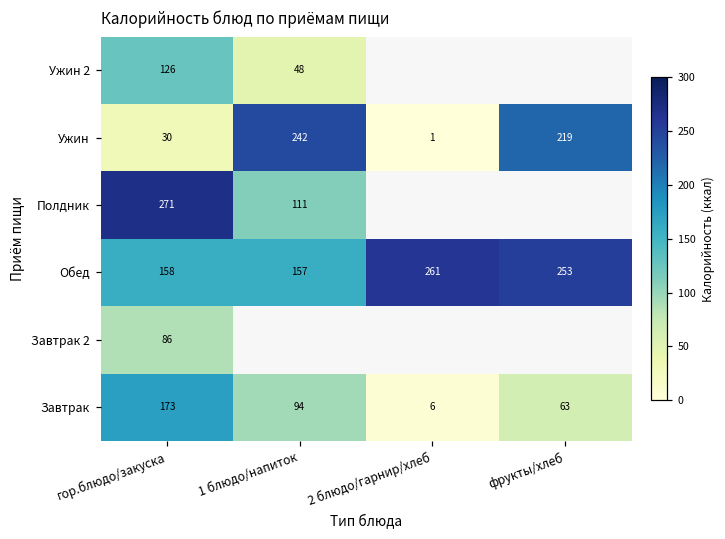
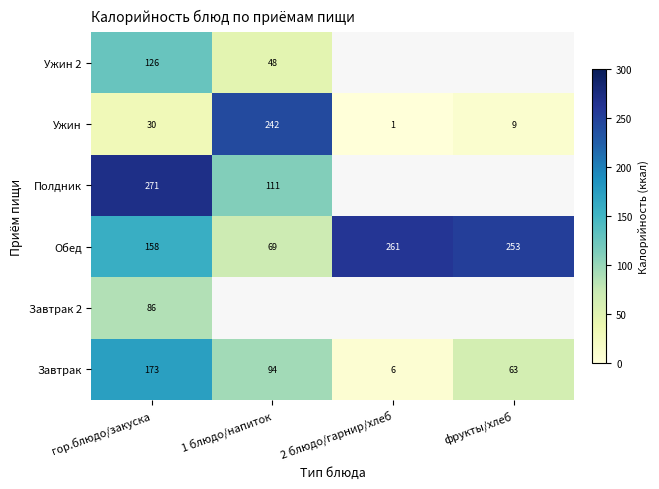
Ужин, фрукты/хлеб: 219 -> 9
Обед, 1 блюдо/напиток: 157 -> 69
